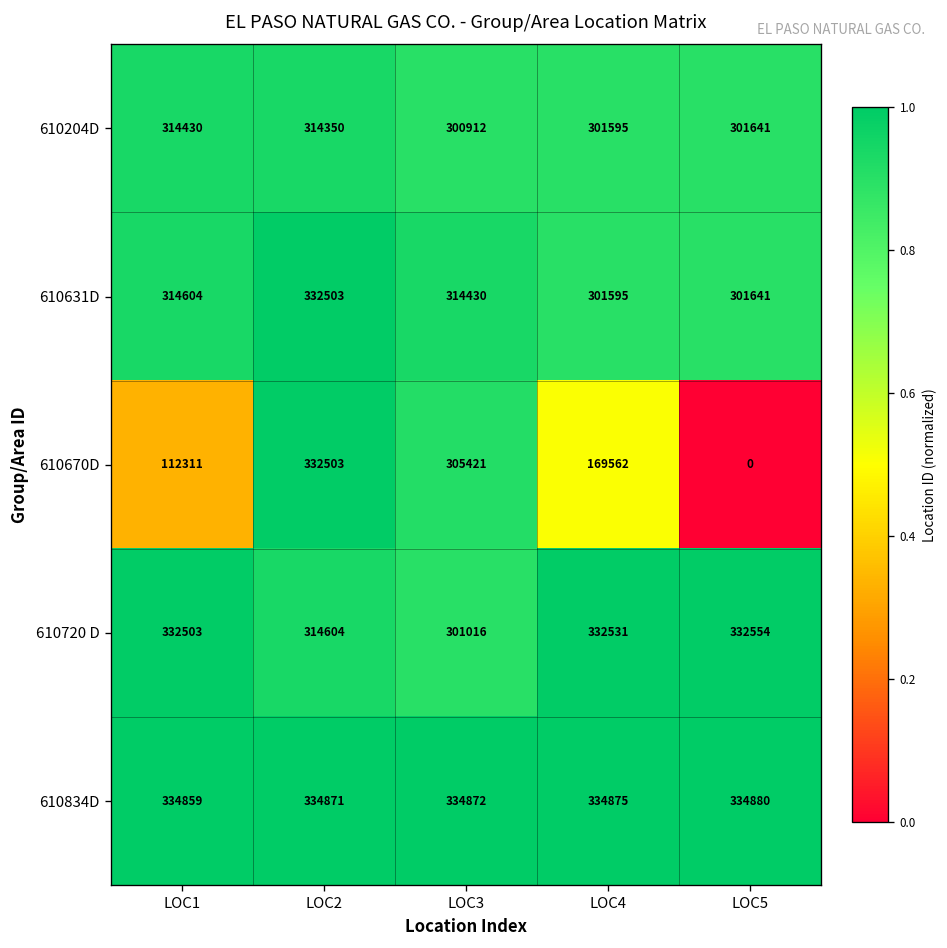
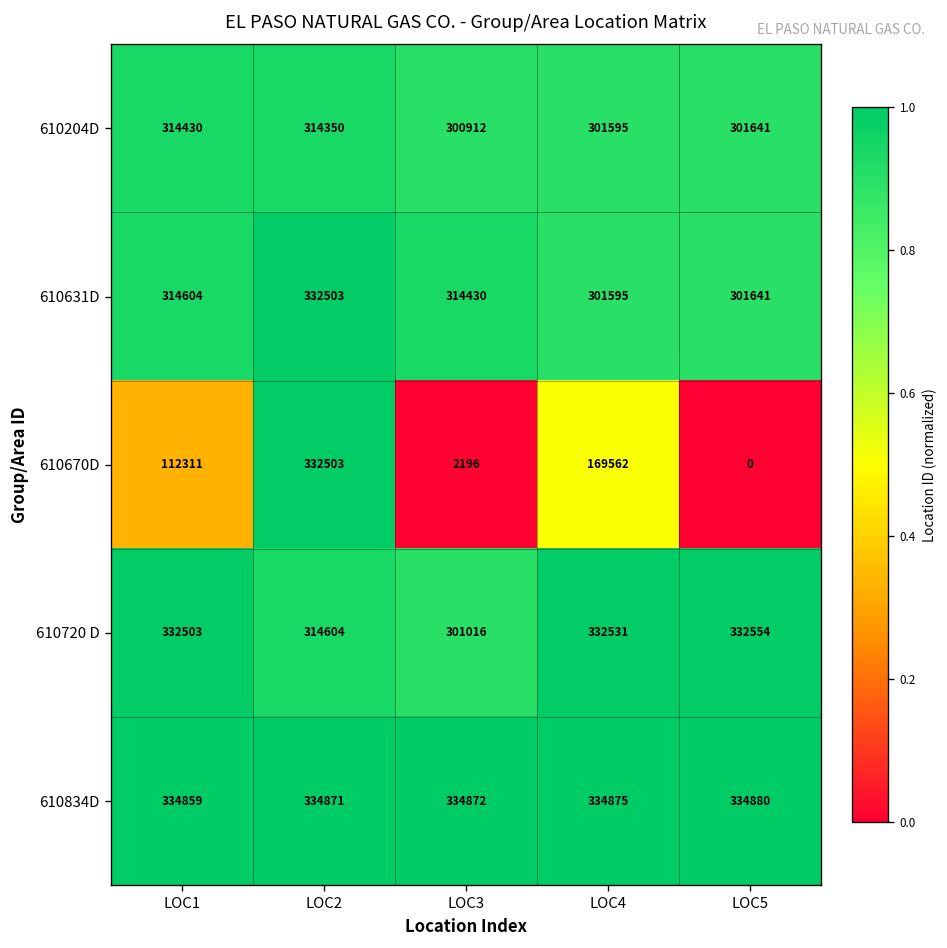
610670D, LOC3: 305421 -> 2196
